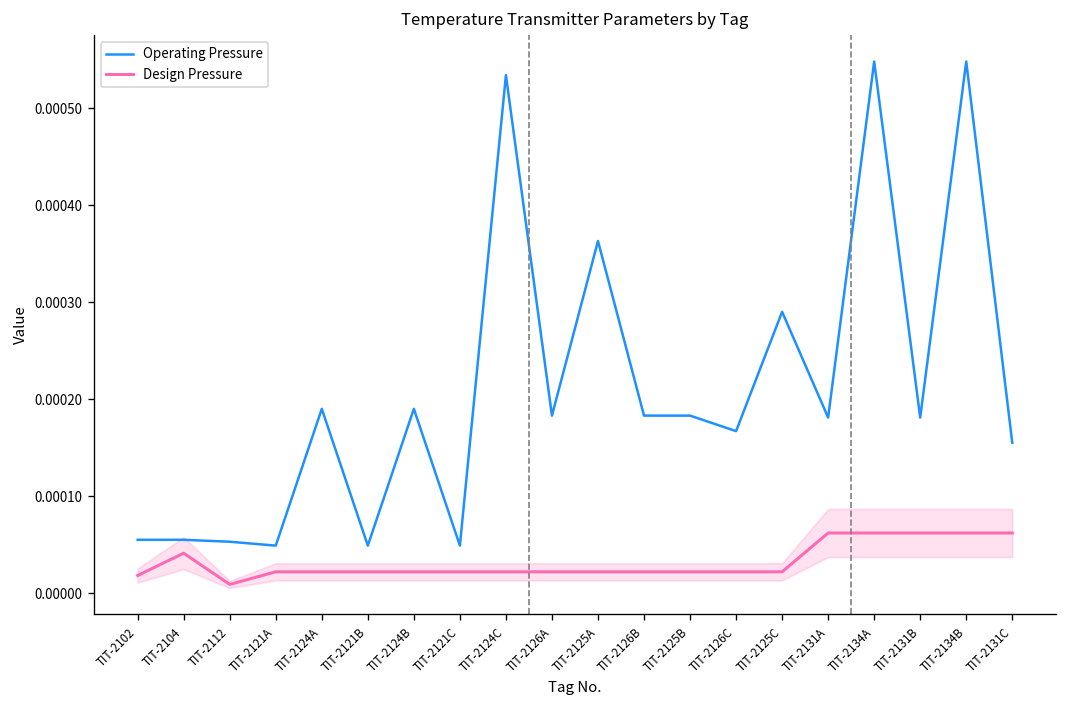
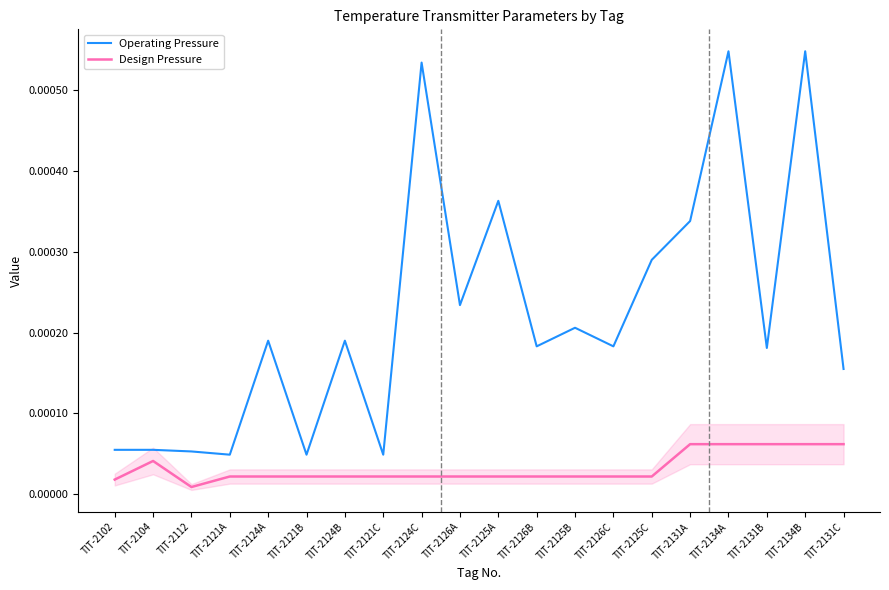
Operating Pressure, TIT-2126A: 0.00018 -> 0.00023
Operating Pressure, TIT-2125B: 0.00018 -> 0.00021
Operating Pressure, TIT-2126C: 0.00017 -> 0.00018
Operating Pressure, TIT-2131A: 0.00018 -> 0.00034
